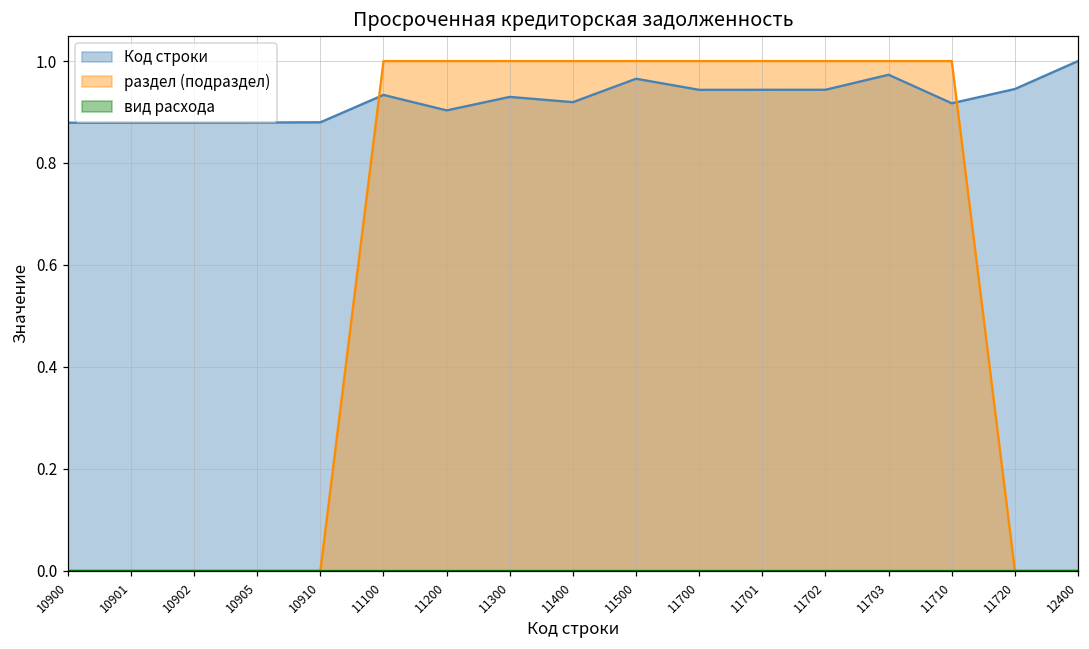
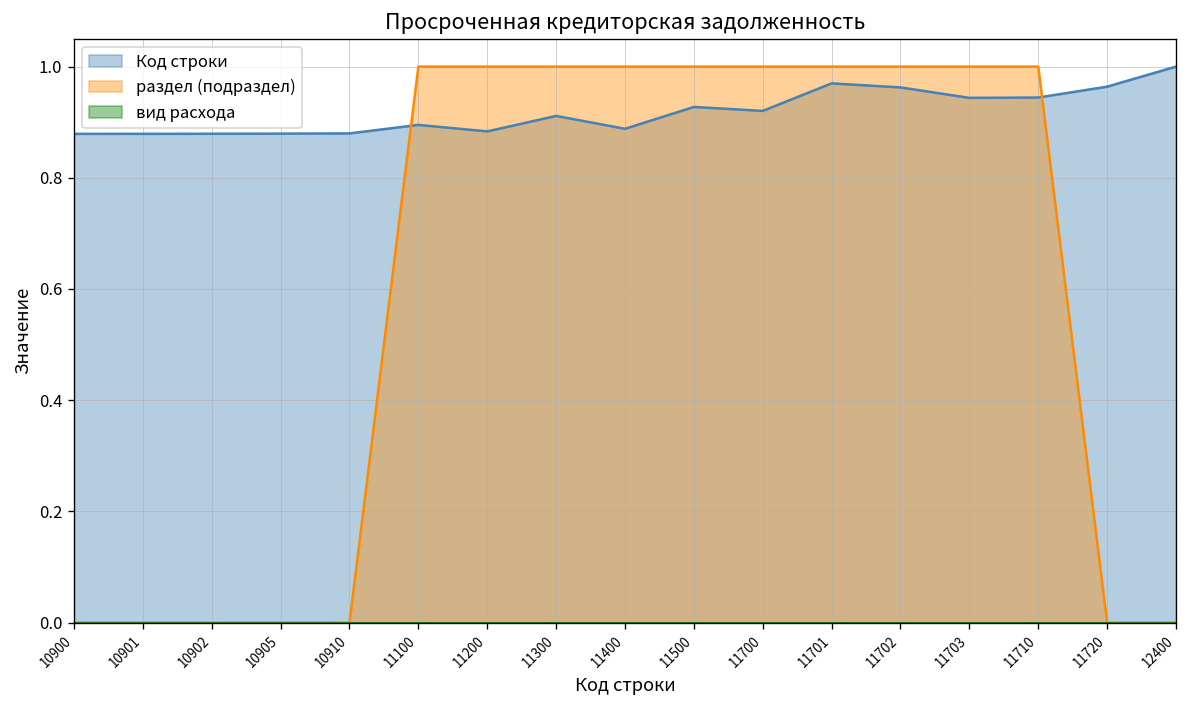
Код строки, 11100: 0.93 -> 0.90
Код строки, 11200: 0.90 -> 0.88
Код строки, 11300: 0.93 -> 0.91
Код строки, 11400: 0.92 -> 0.89
Код строки, 11500: 0.97 -> 0.93
Код строки, 11700: 0.94 -> 0.92
Код строки, 11701: 0.94 -> 0.97
Код строки, 11702: 0.94 -> 0.96
Код строки, 11703: 0.97 -> 0.94
Код строки, 11710: 0.92 -> 0.94
Код строки, 11720: 0.95 -> 0.96
